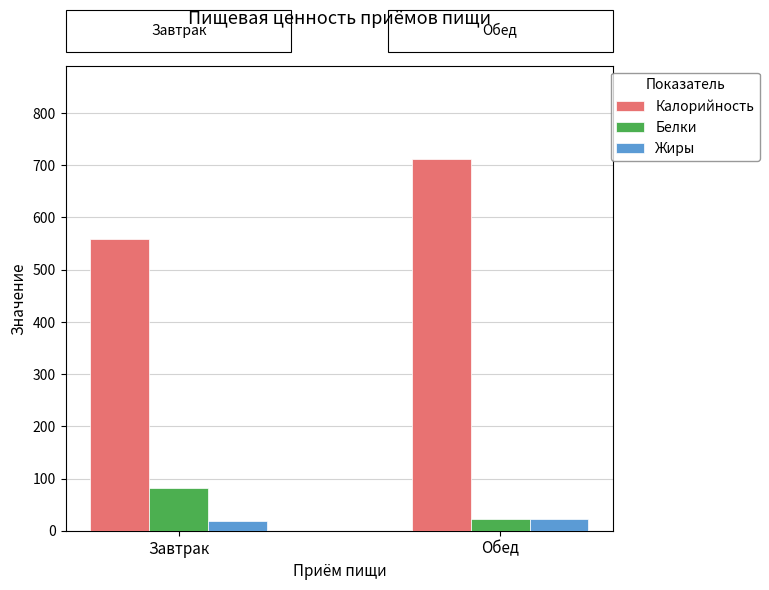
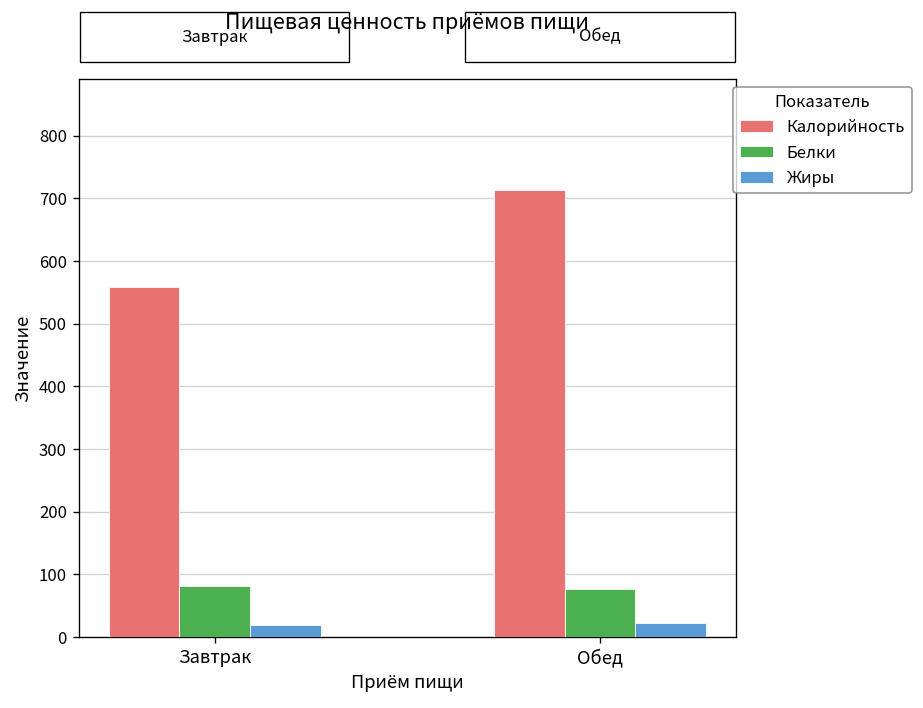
Белки, Обед: 20 -> 80
